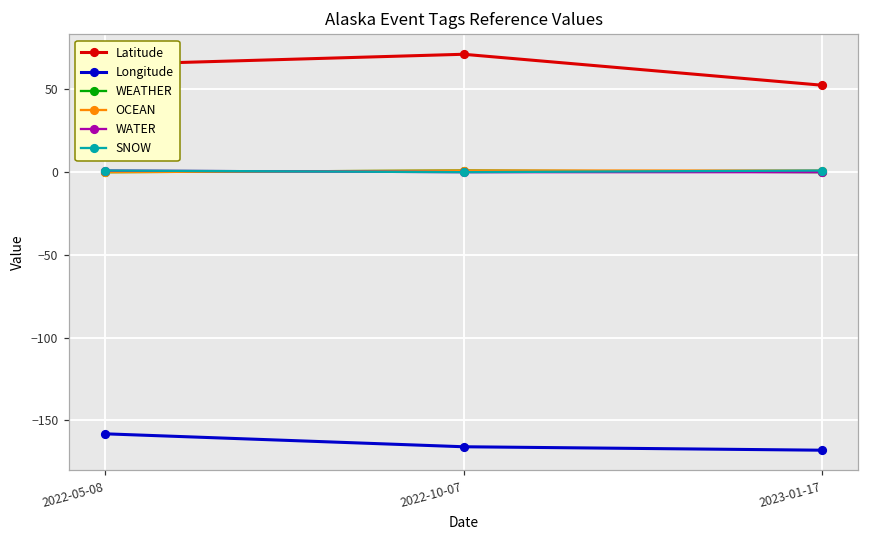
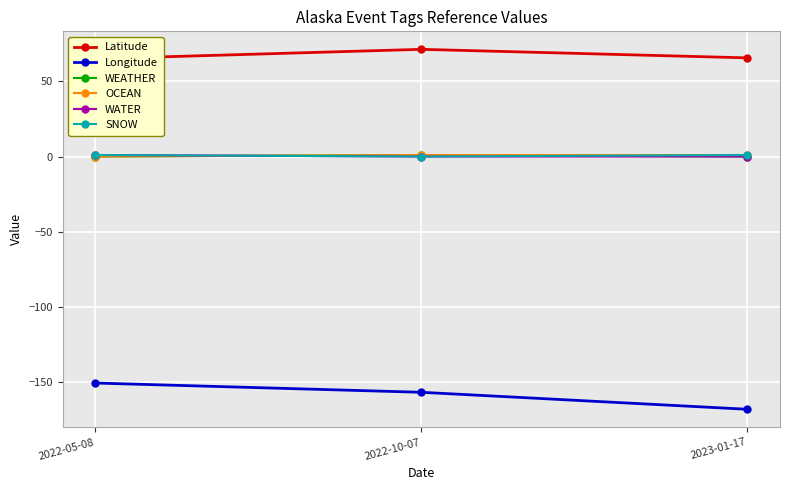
Longitude, 2022-05-08: -158 -> -151
Longitude, 2022-10-07: -166 -> -157
Latitude, 2023-01-17: 53 -> 66
